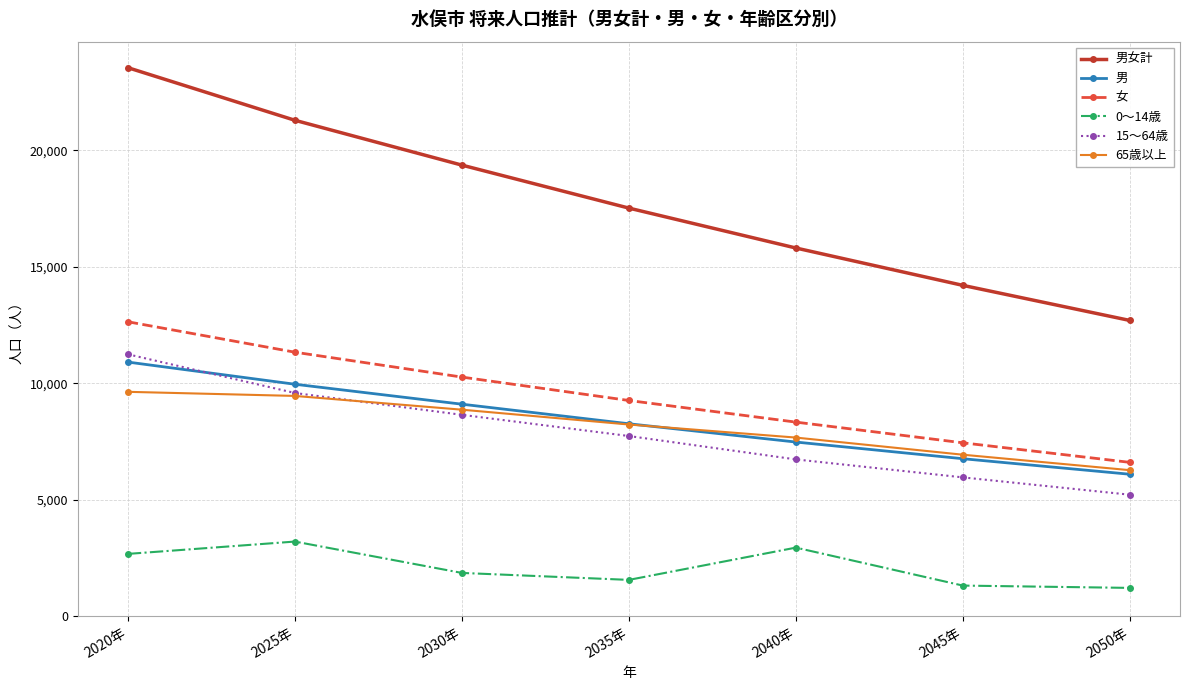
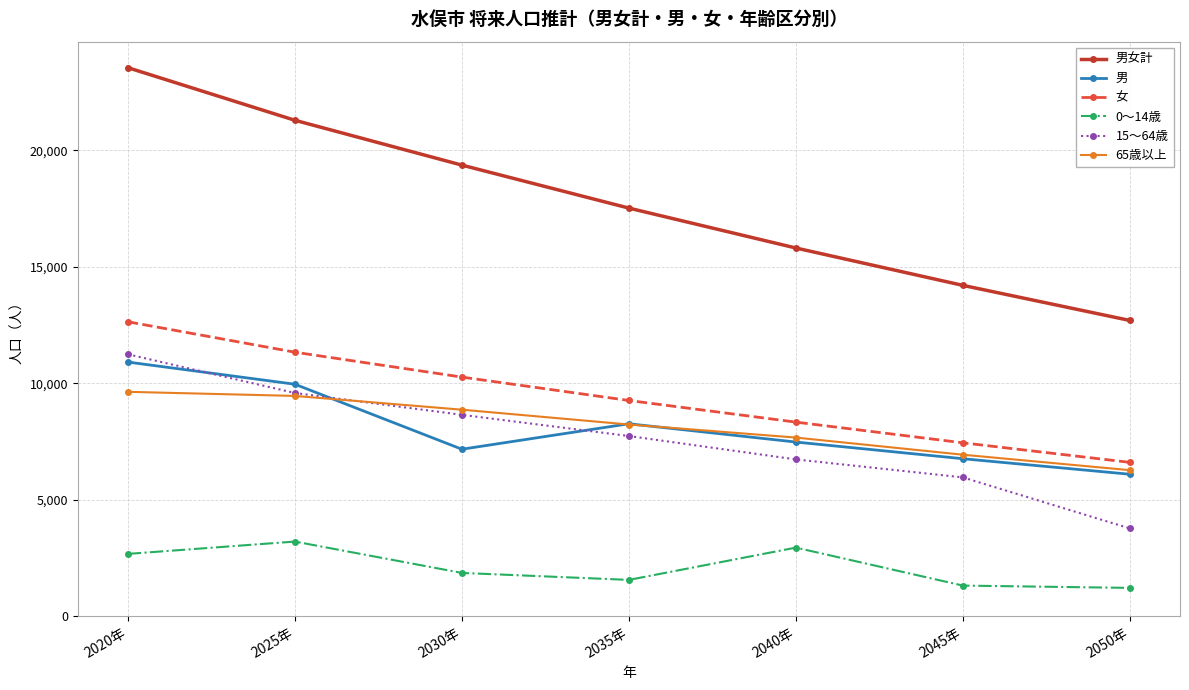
男, 2030年: 9,100 -> 7,200
15～64歳, 2050年: 5,200 -> 3,800
